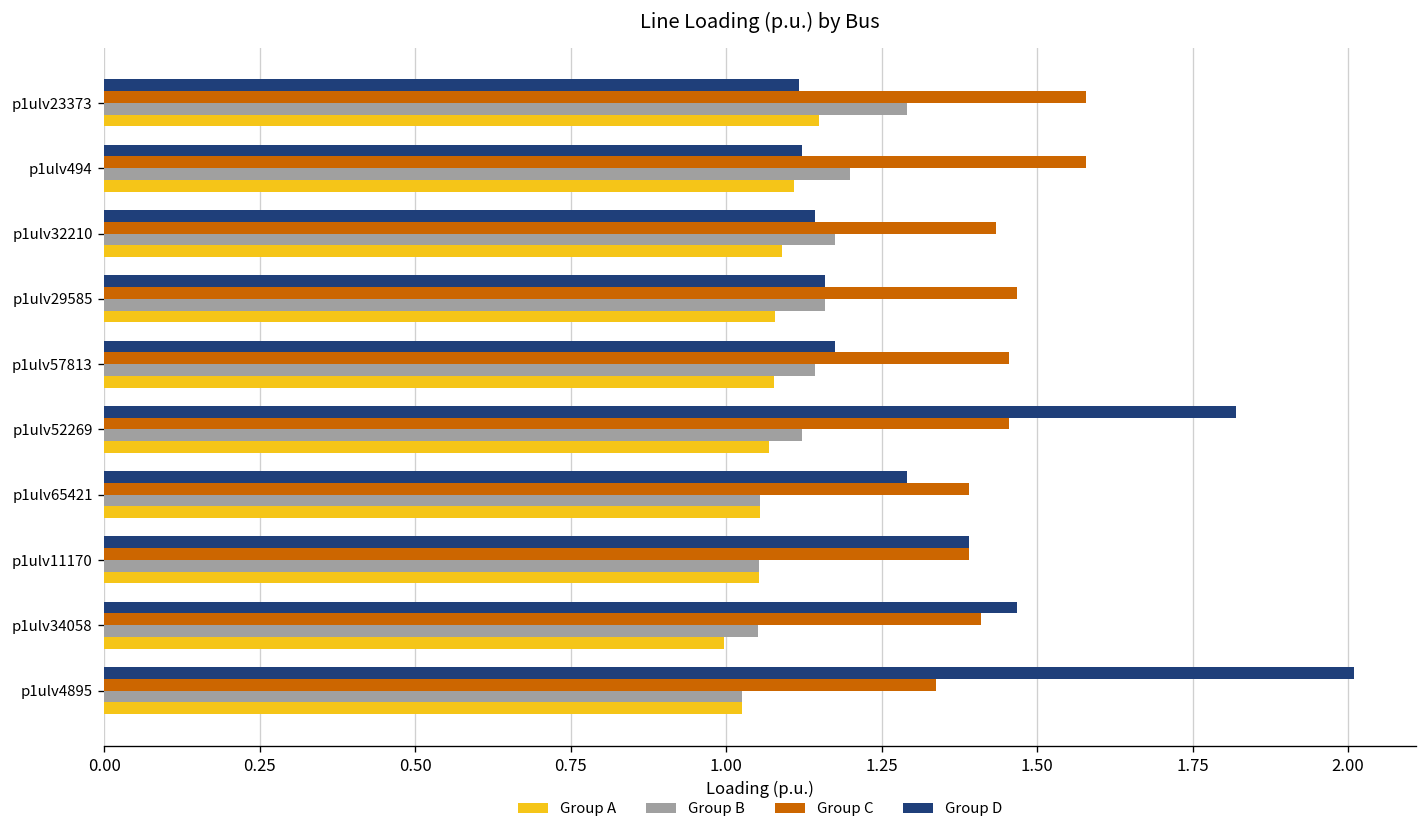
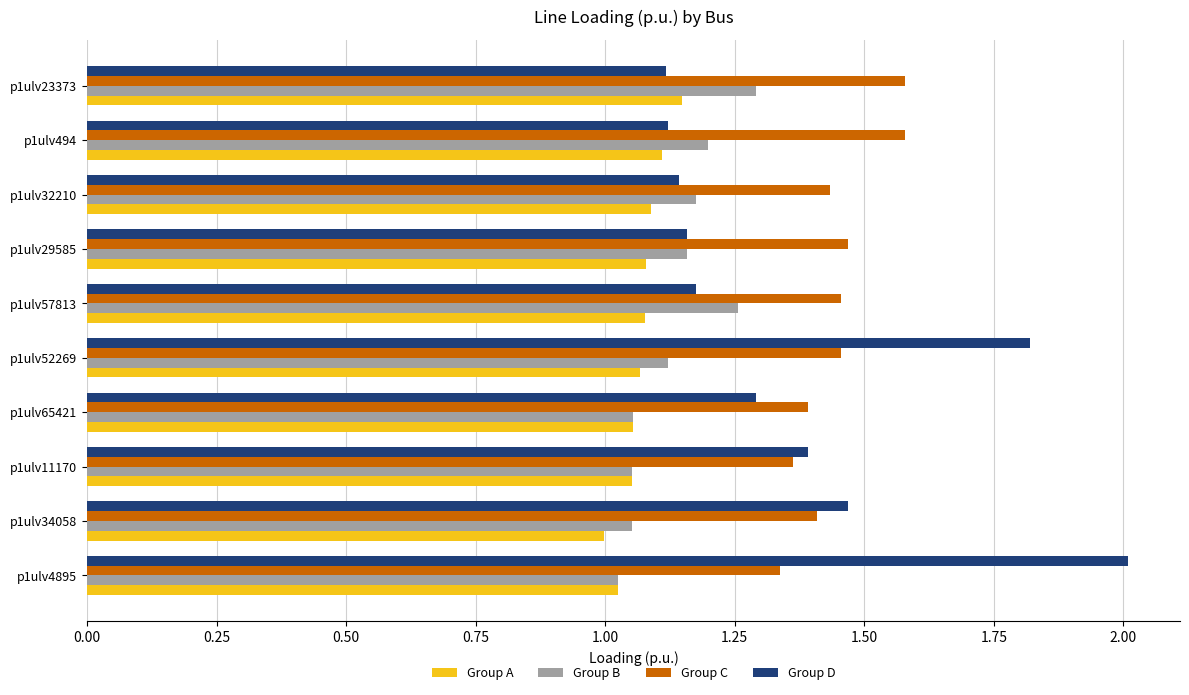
Group B, p1ulv57813: 1.14 -> 1.26
Group C, p1ulv11170: 1.39 -> 1.36
